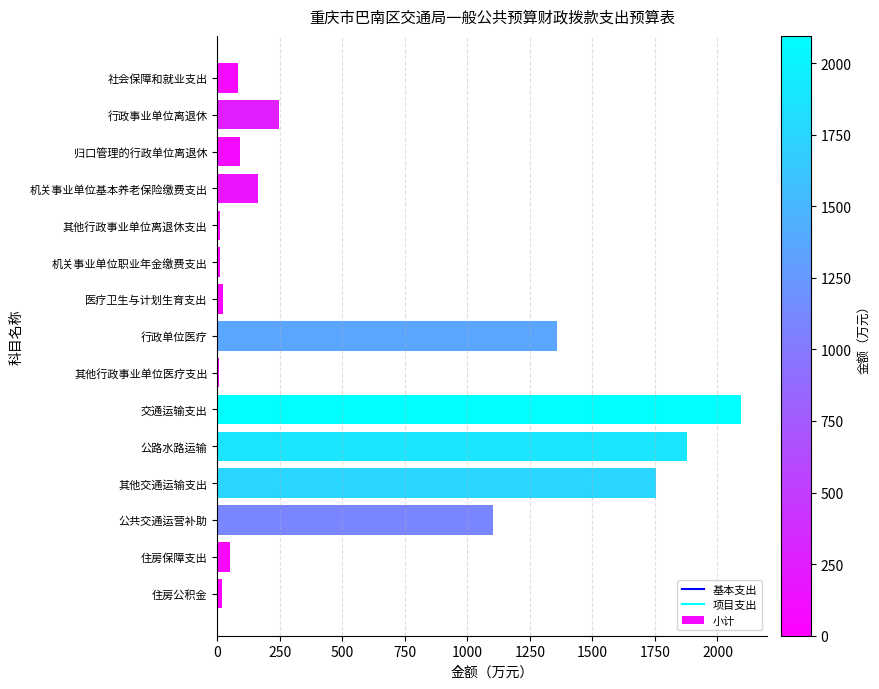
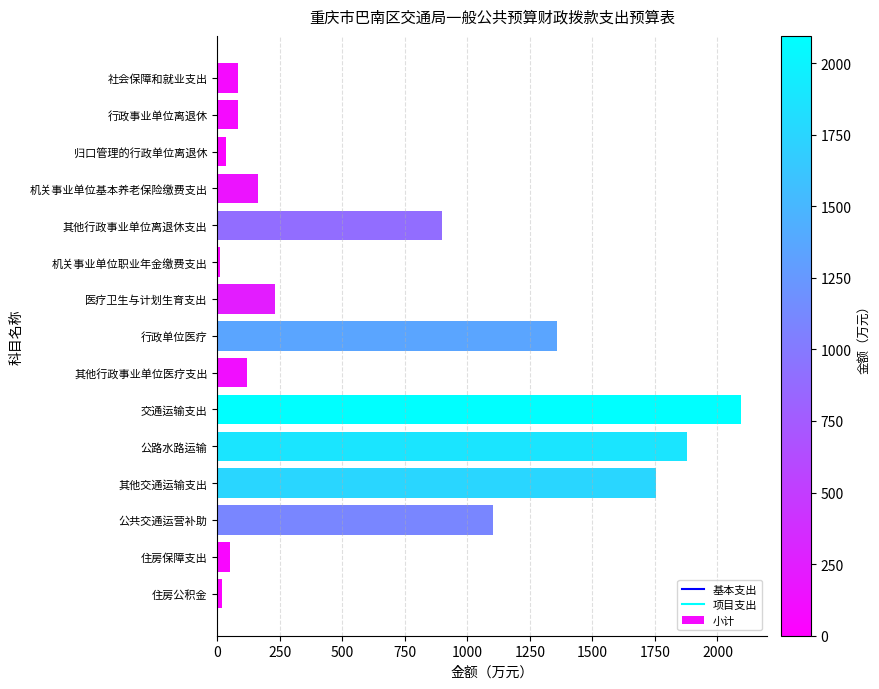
行政事业单位离退休: 250 -> 80
归口管理的行政单位离退休: 90 -> 30
其他行政事业单位离退休支出: 10 -> 900
医疗卫生与计划生育支出: 20 -> 230
其他行政事业单位医疗支出: 10 -> 120
